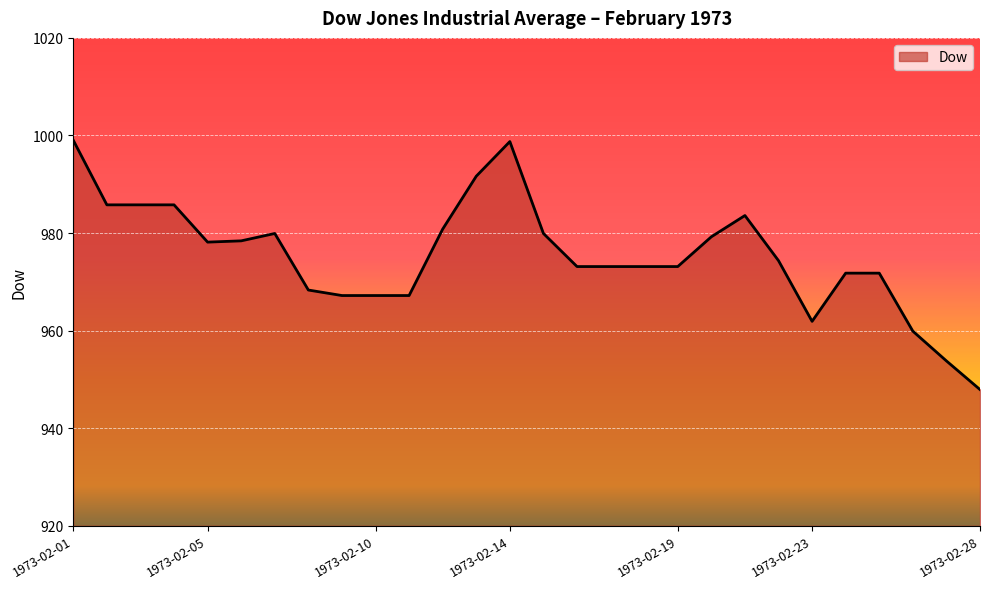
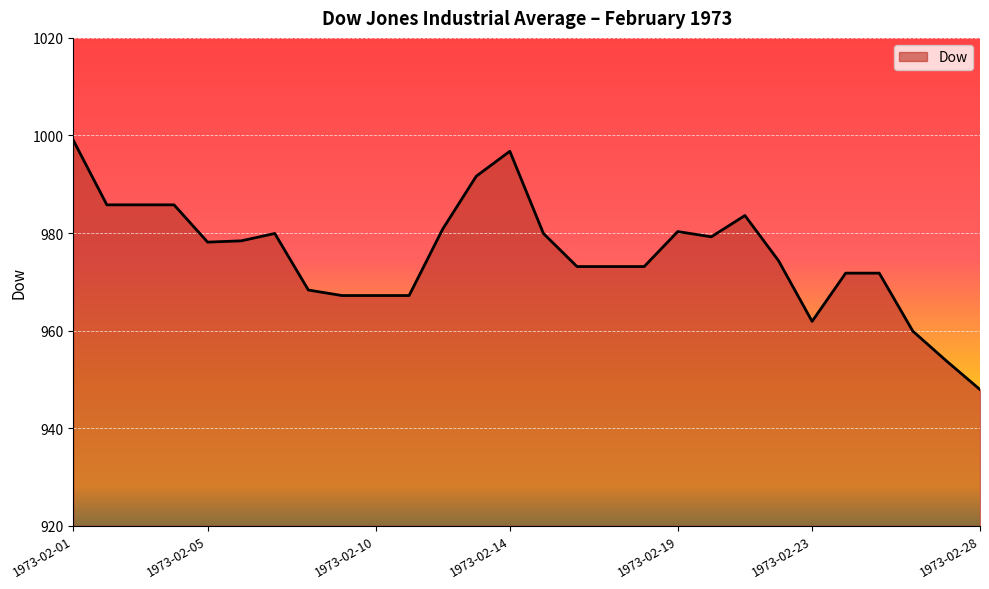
1973-02-14: 999 -> 997
1973-02-19: 973 -> 980
